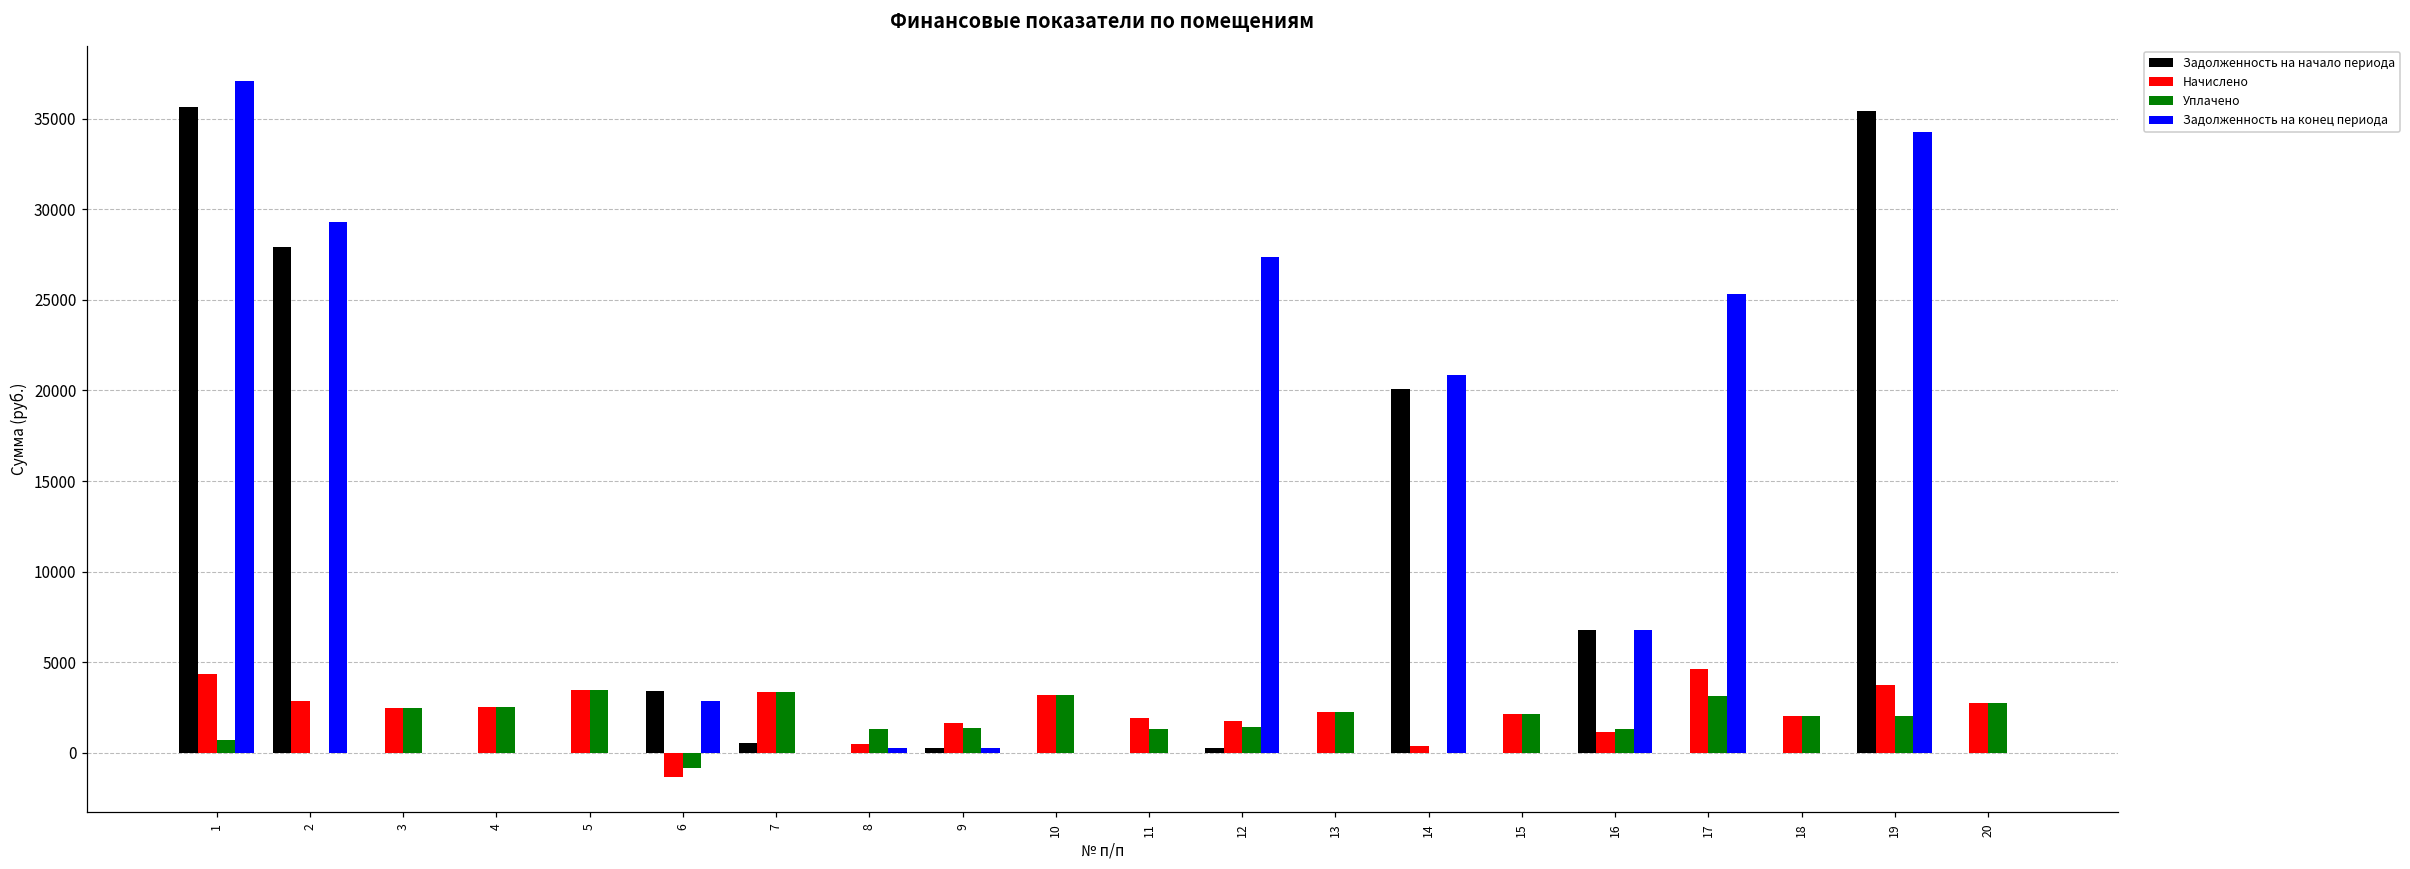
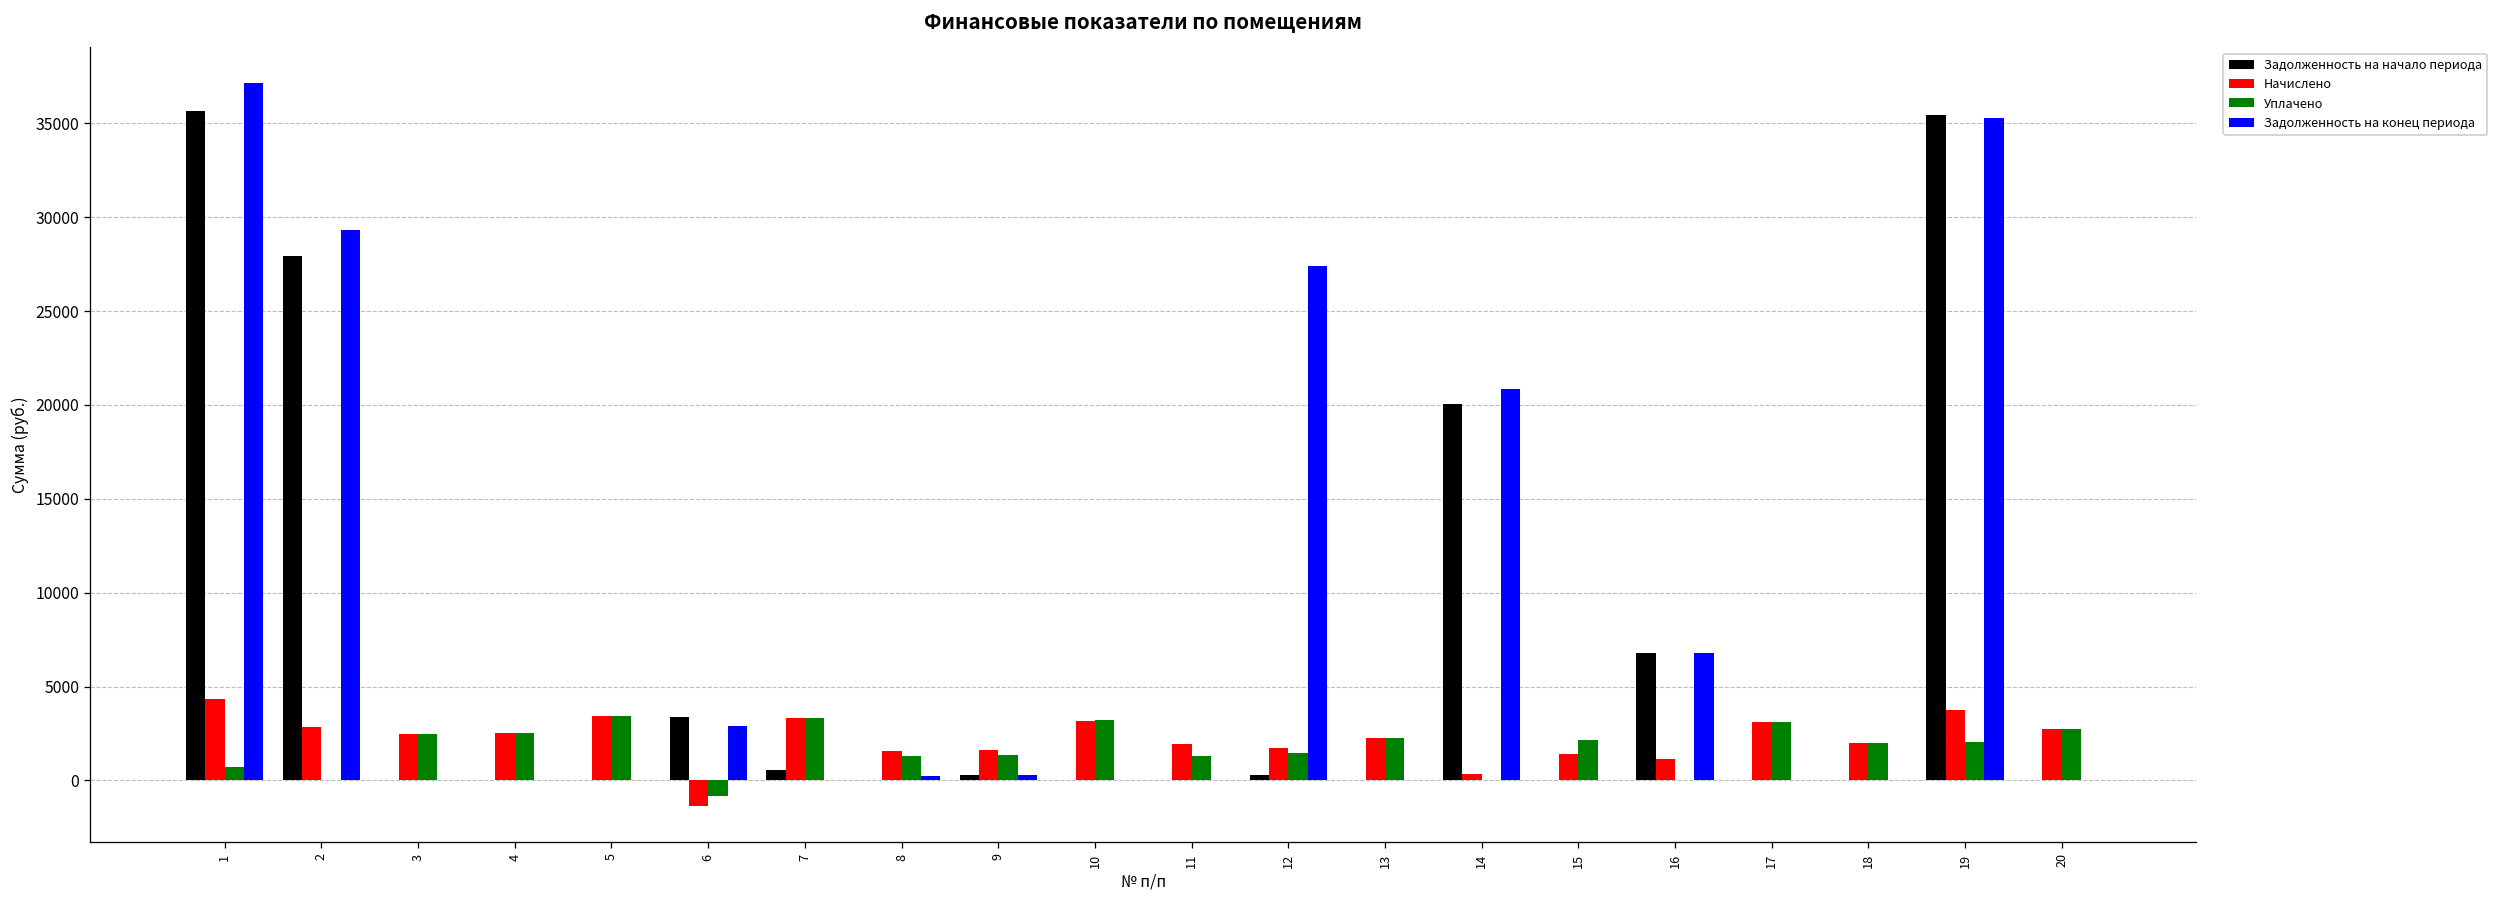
Начислено, 8: 500 -> 1600
Начислено, 15: 2100 -> 1400
Уплачено, 16: 1300 -> 0
Начислено, 17: 4600 -> 3100
Задолженность на конец периода, 17: 25300 -> 0
Задолженность на конец периода, 19: 34200 -> 35300
